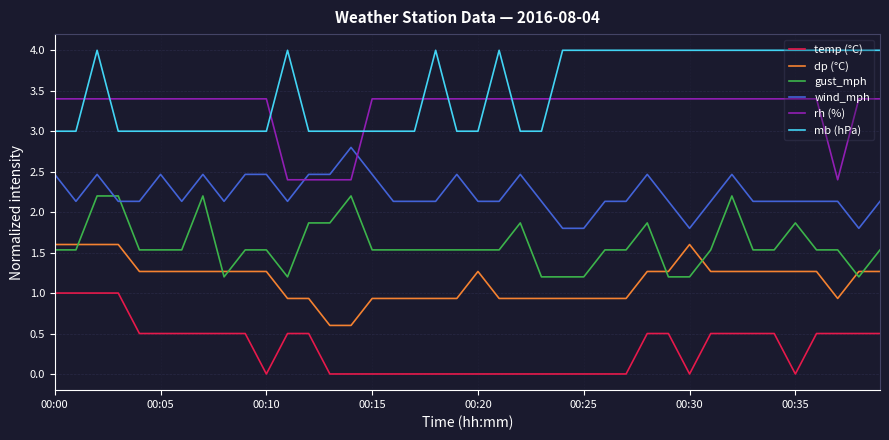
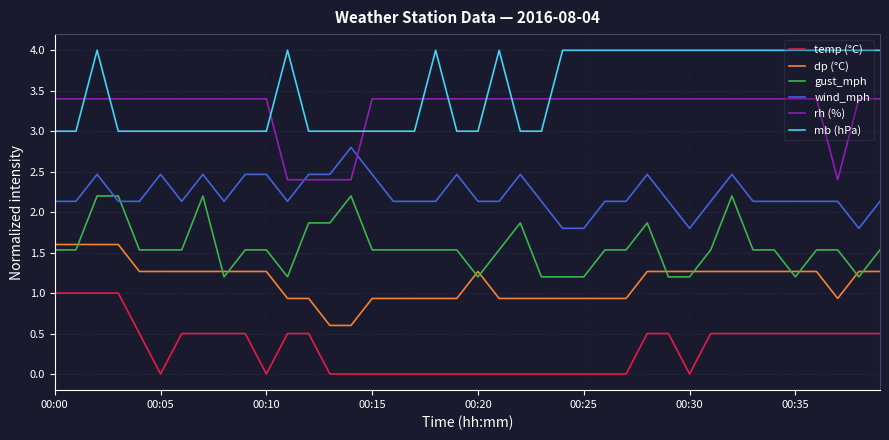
wind_mph, 00:00: 2.5 -> 2.1
temp (°C), 00:05: 0.5 -> 0.0
gust_mph, 00:20: 1.5 -> 1.2
dp (°C), 00:30: 1.6 -> 1.3
temp (°C), 00:35: 0.0 -> 0.5
gust_mph, 00:35: 1.9 -> 1.2
